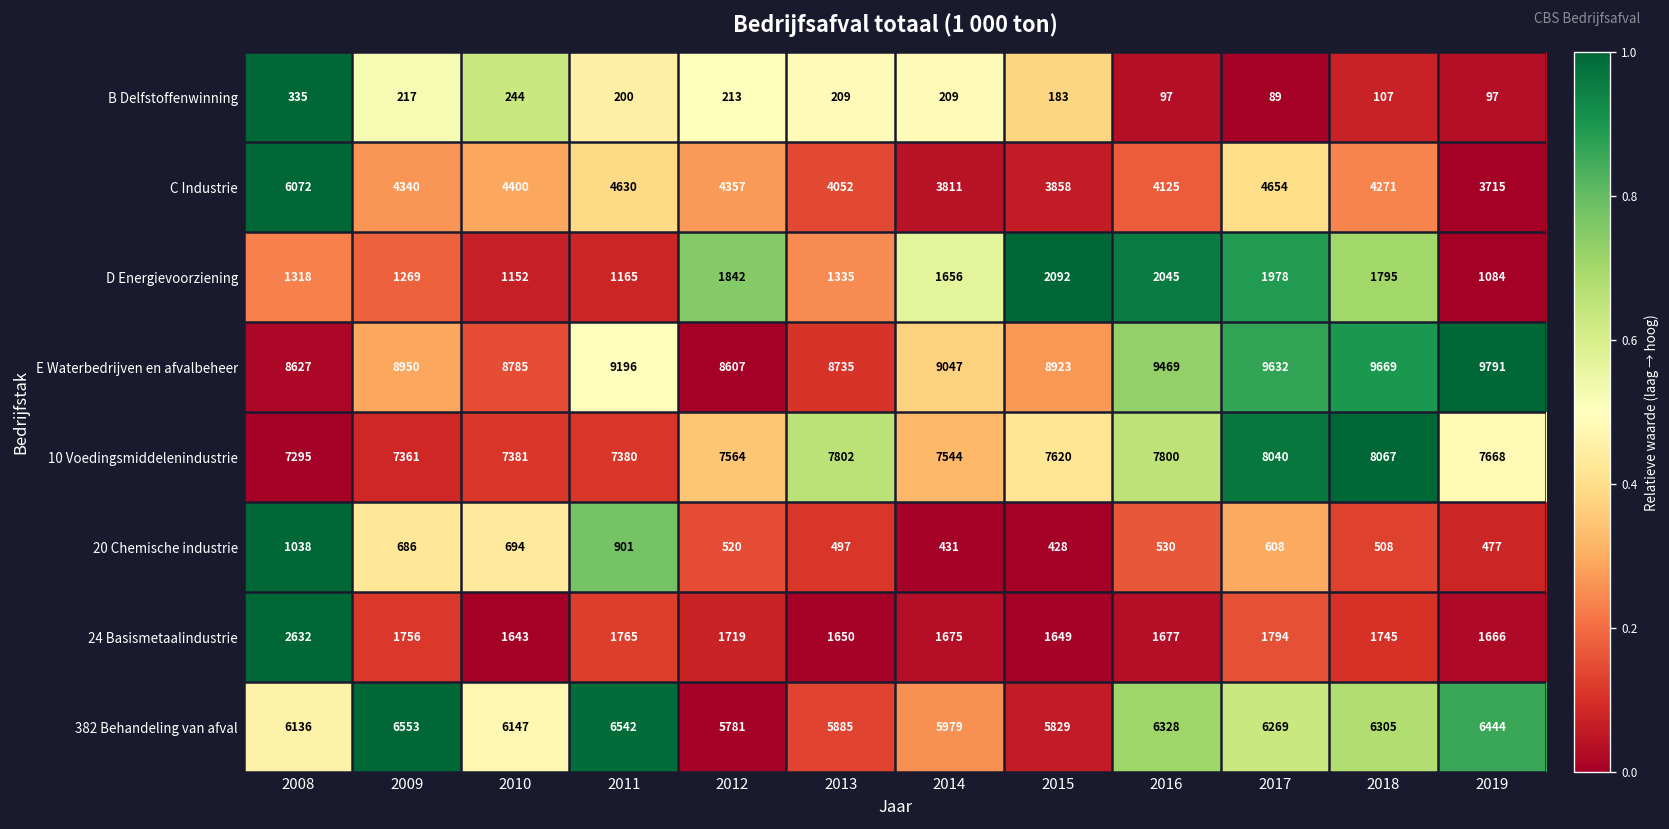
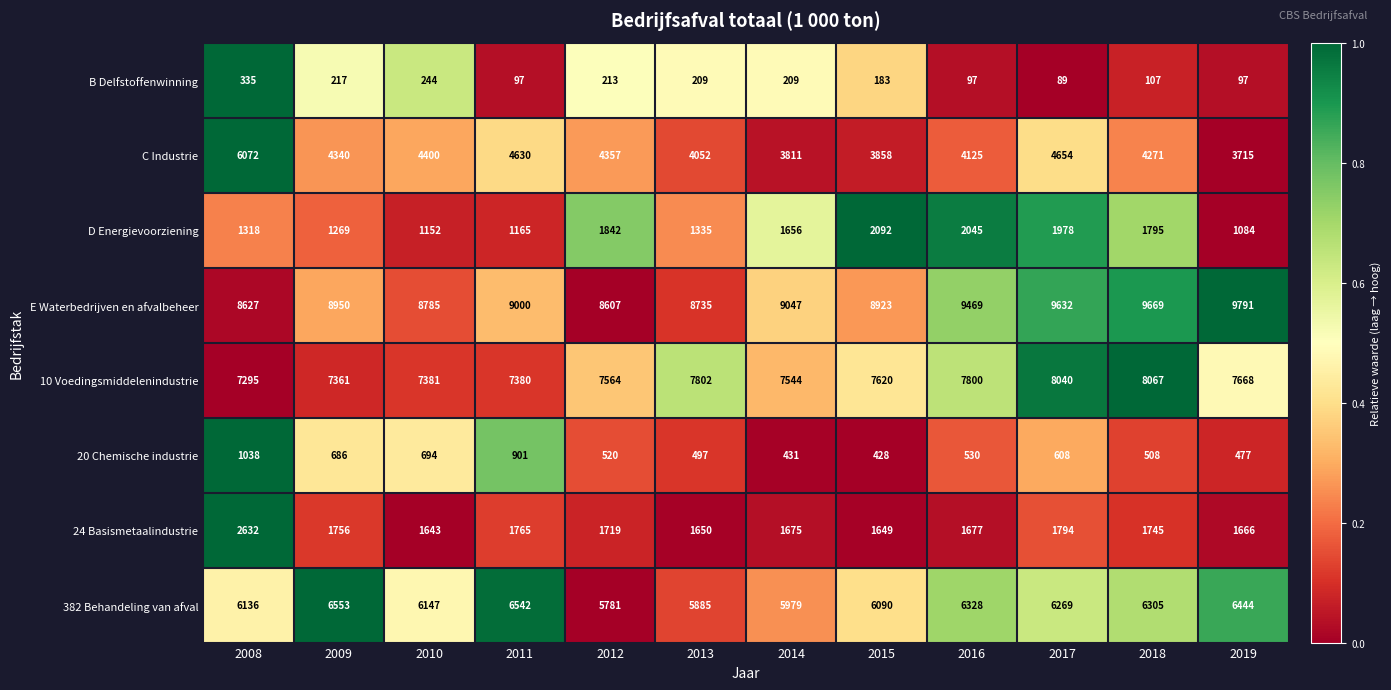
B Delfstoffenwinning, 2011: 200 -> 97
E Waterbedrijven en afvalbeheer, 2011: 9196 -> 9000
382 Behandeling van afval, 2015: 5829 -> 6090
